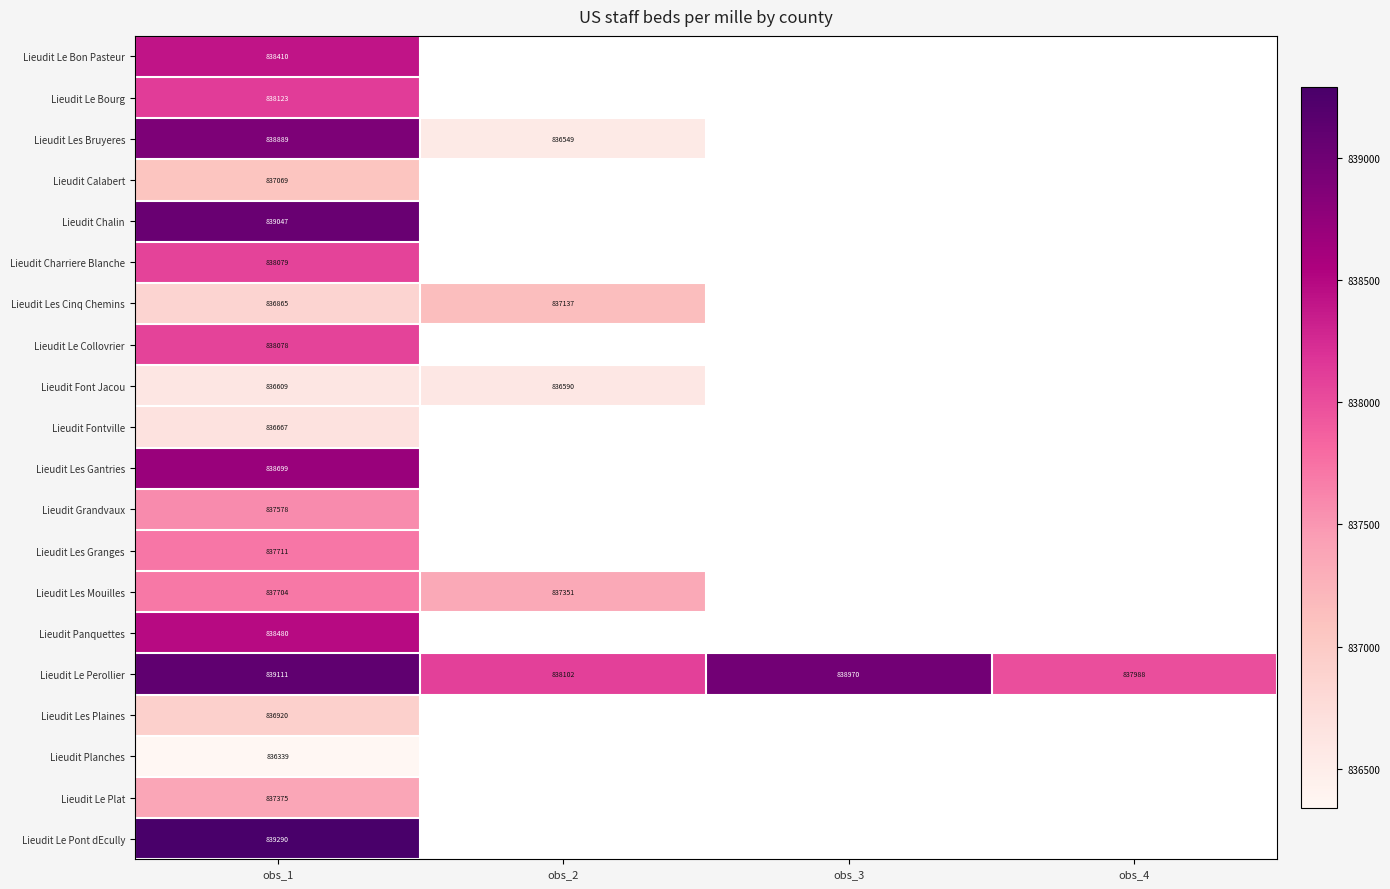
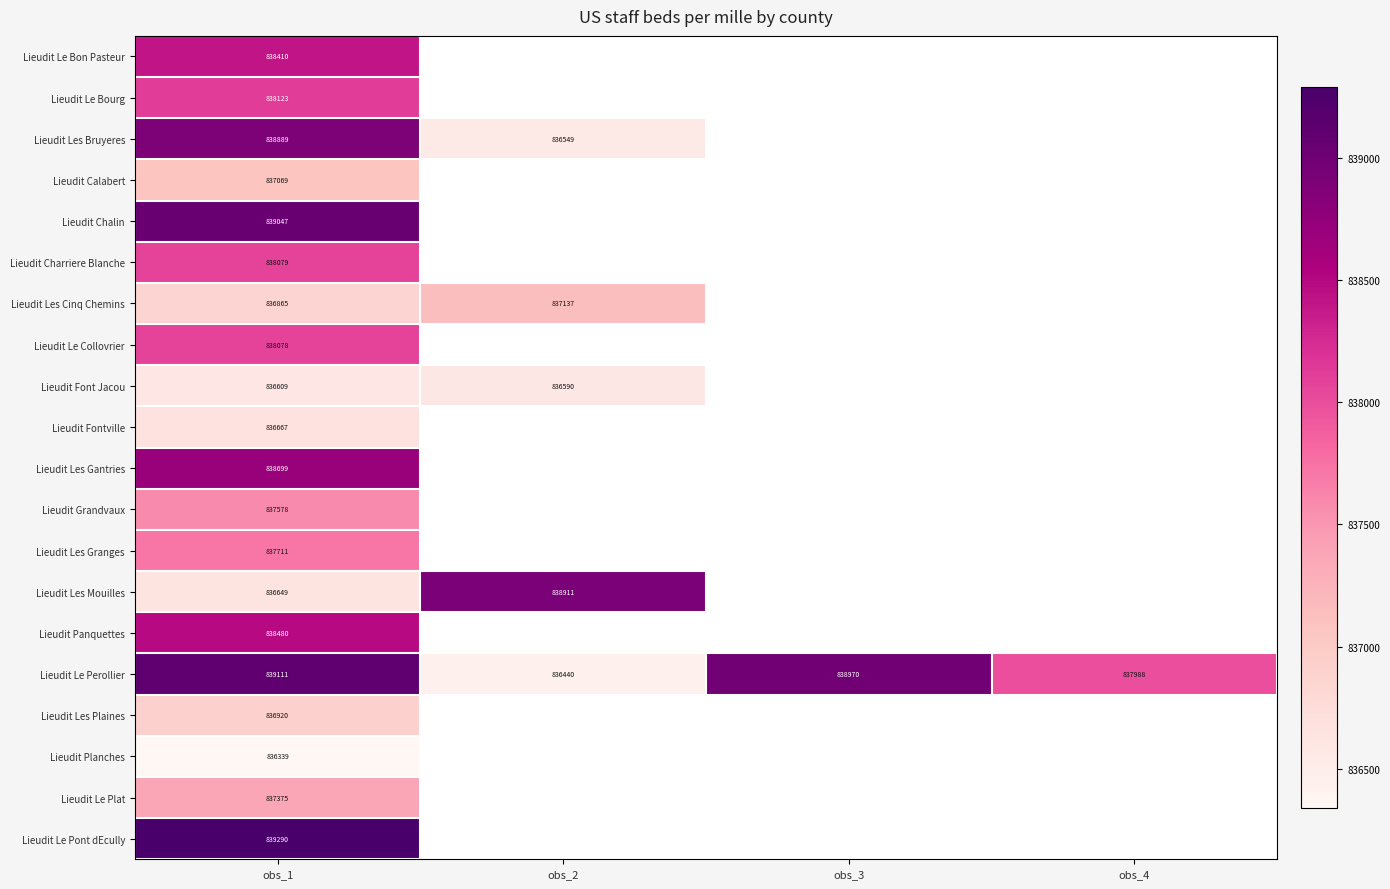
Lieudit Les Mouilles, obs_1: 837704 -> 836649
Lieudit Les Mouilles, obs_2: 837351 -> 838911
Lieudit Le Perollier, obs_2: 838102 -> 836440
